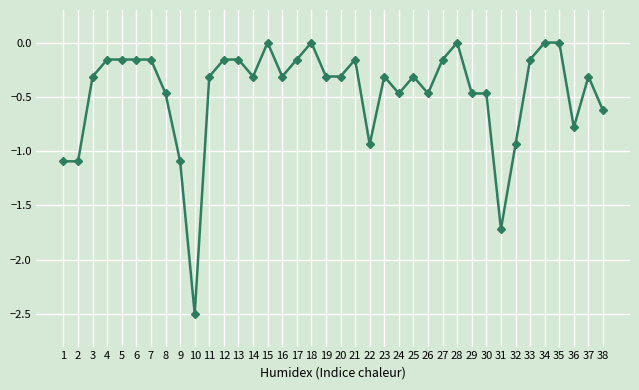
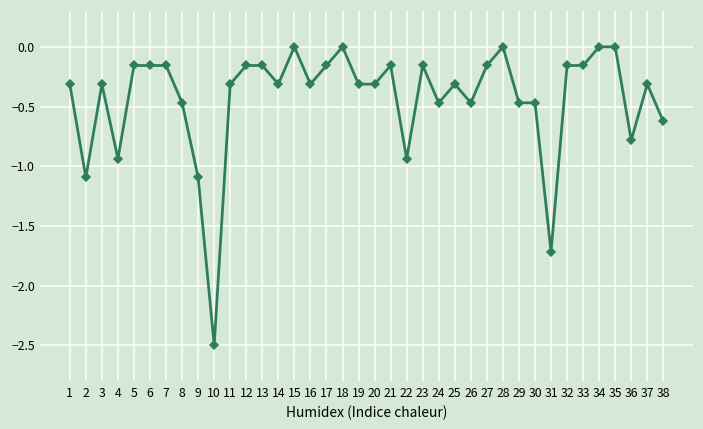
1: -1.09 -> -0.31
4: -0.16 -> -0.94
23: -0.31 -> -0.16
32: -0.94 -> -0.16
